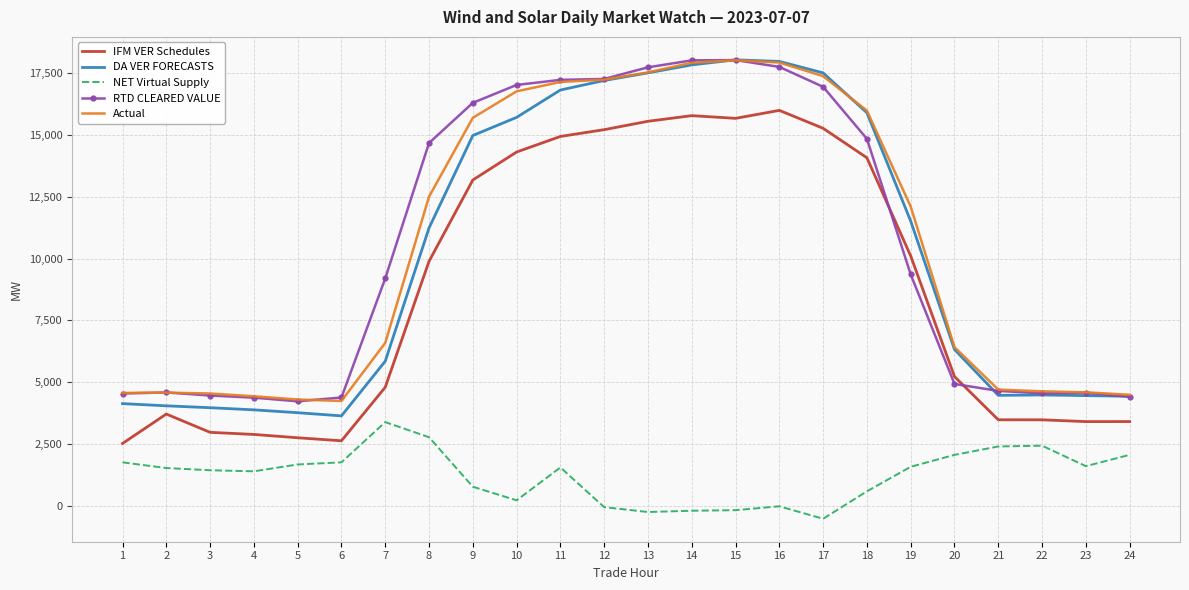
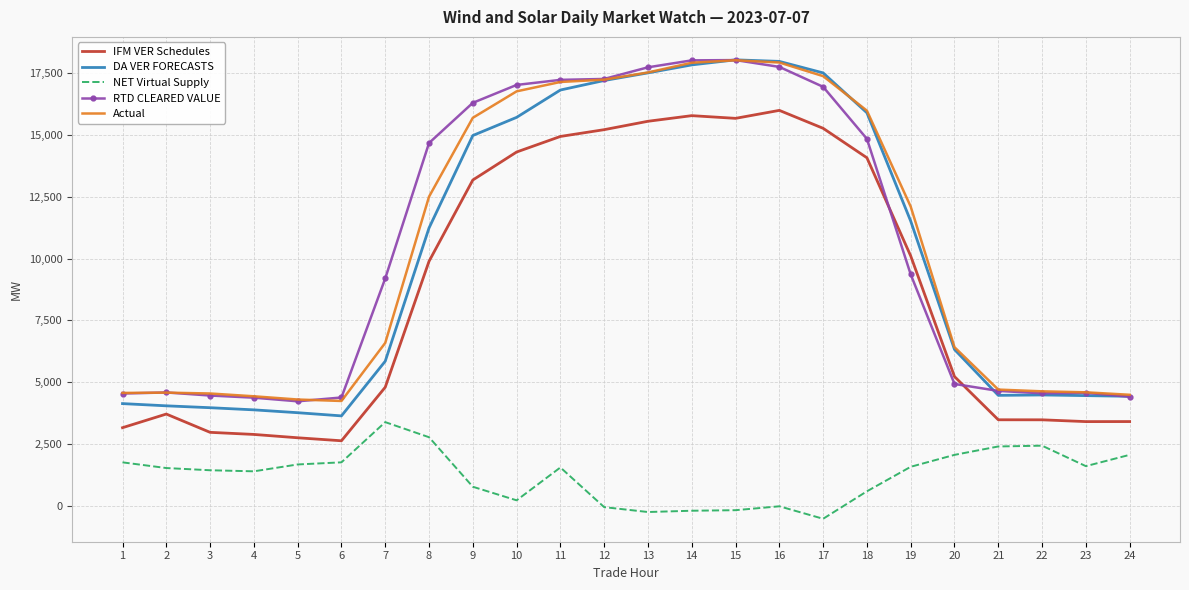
IFM VER Schedules, 1: 2,500 -> 3,200
